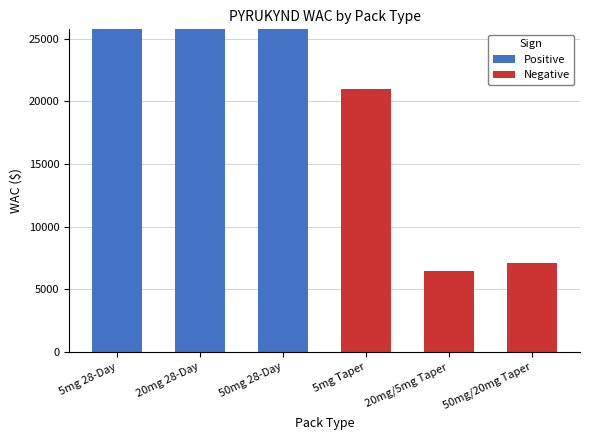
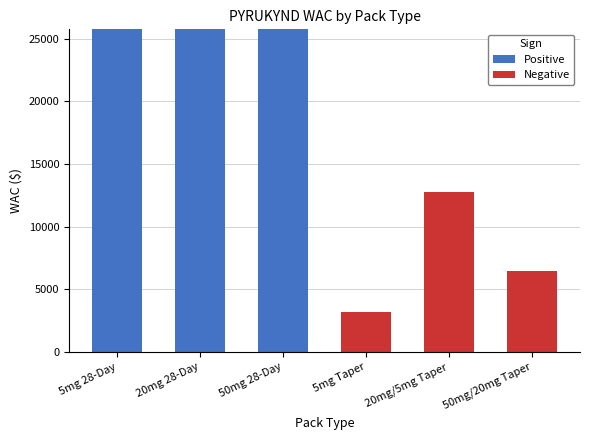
Negative, 5mg Taper: 21000 -> 3200
Negative, 20mg/5mg Taper: 6400 -> 12700
Negative, 50mg/20mg Taper: 7100 -> 6400
